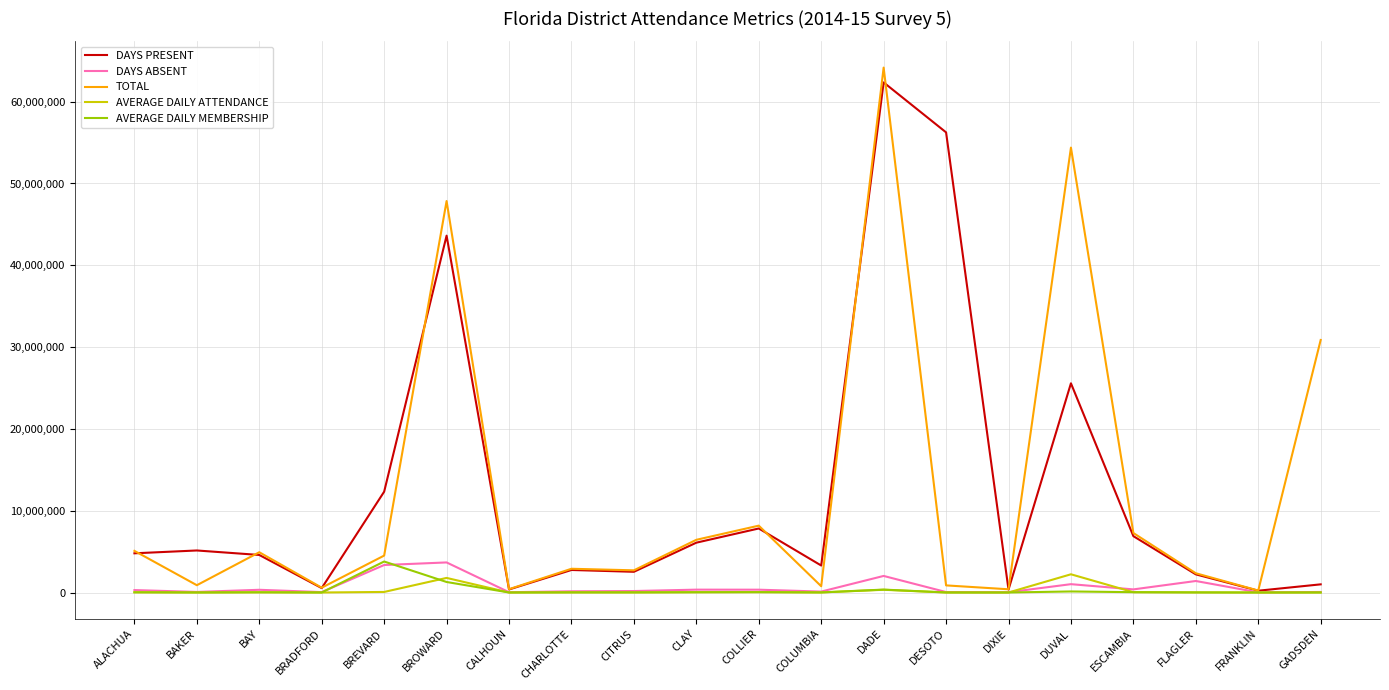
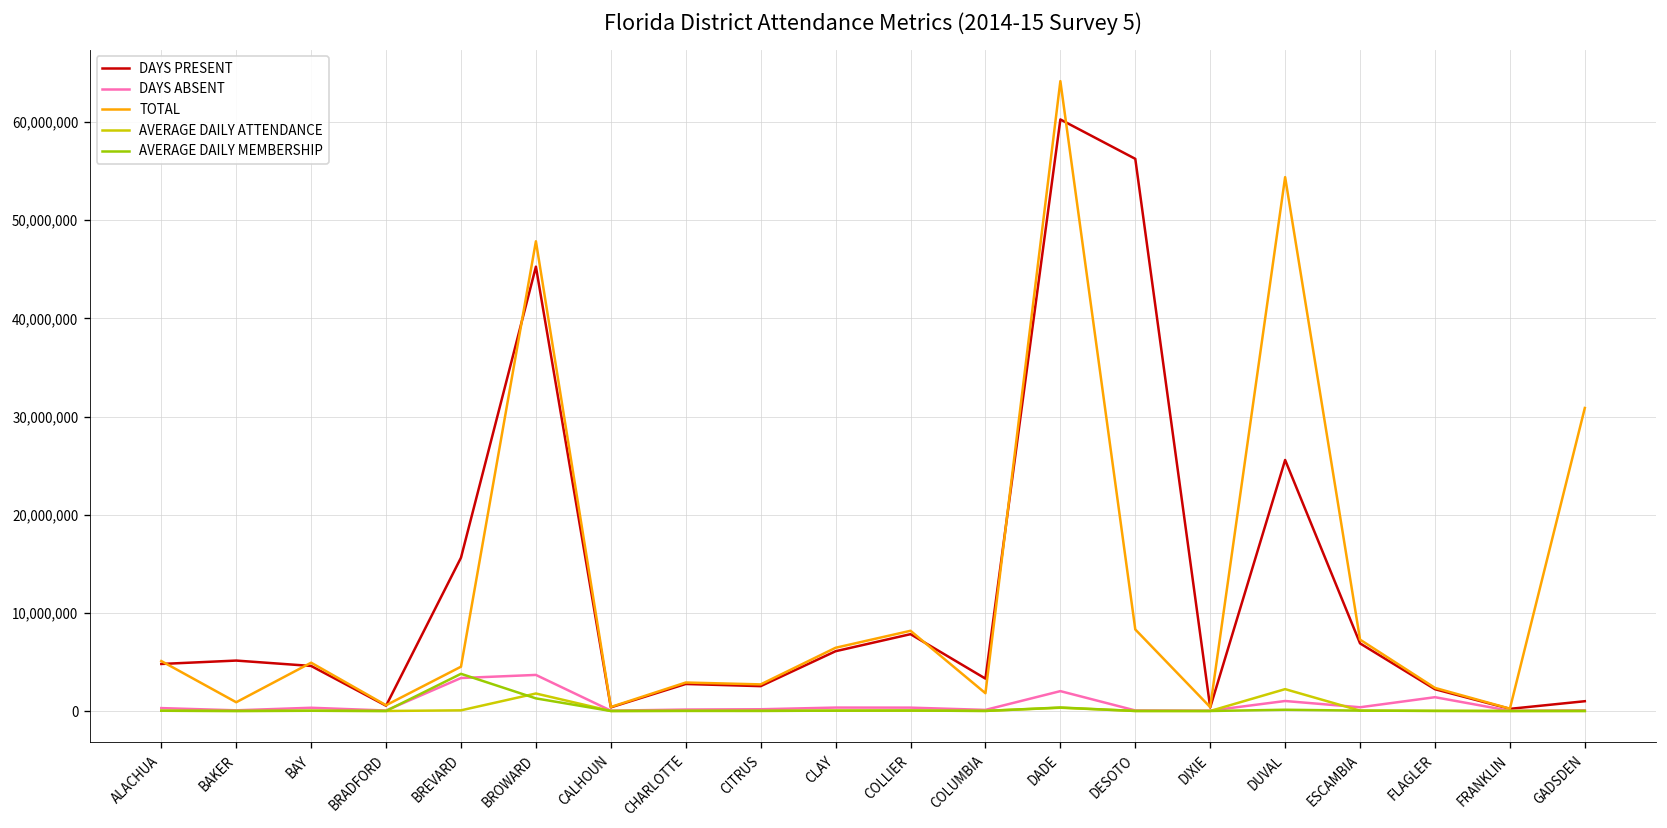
DAYS PRESENT, BREVARD: 12,000,000 -> 16,000,000
DAYS PRESENT, BROWARD: 44,000,000 -> 45,000,000
TOTAL, COLUMBIA: 1,000,000 -> 2,000,000
DAYS PRESENT, DADE: 62,000,000 -> 60,000,000
TOTAL, DESOTO: 1,000,000 -> 8,000,000
